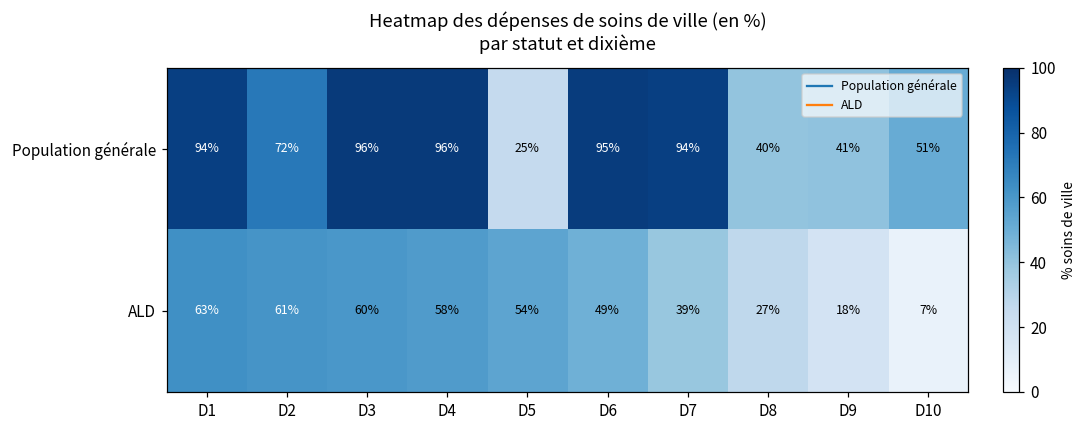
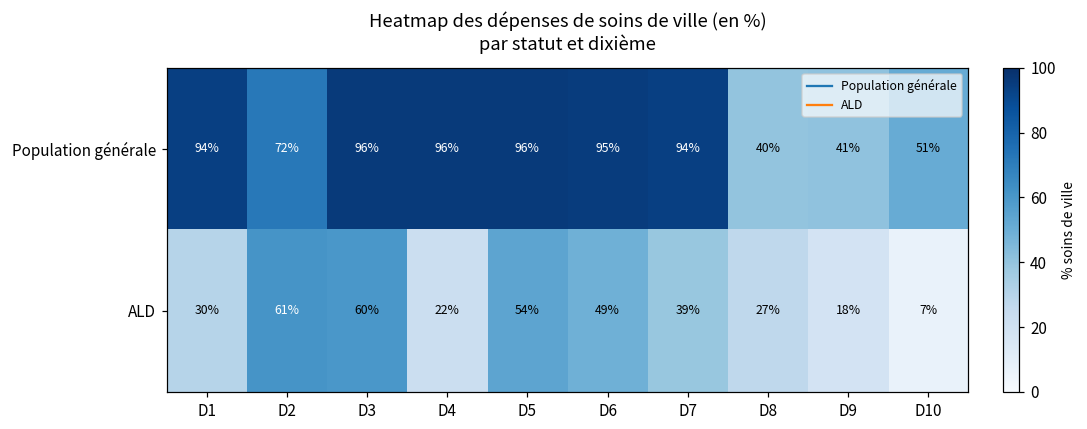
Population générale, D5: 25% -> 96%
ALD, D1: 63% -> 30%
ALD, D4: 58% -> 22%
